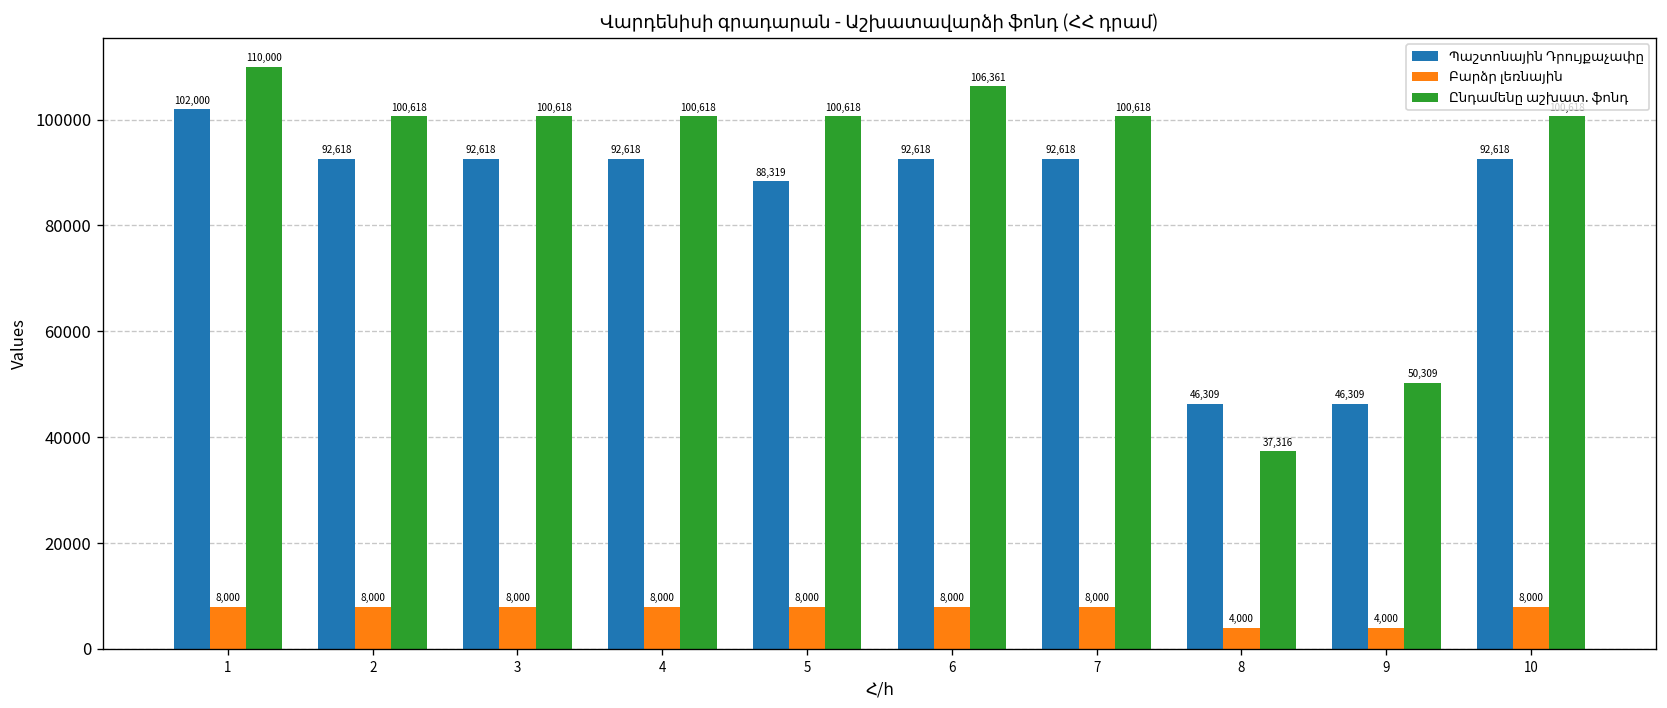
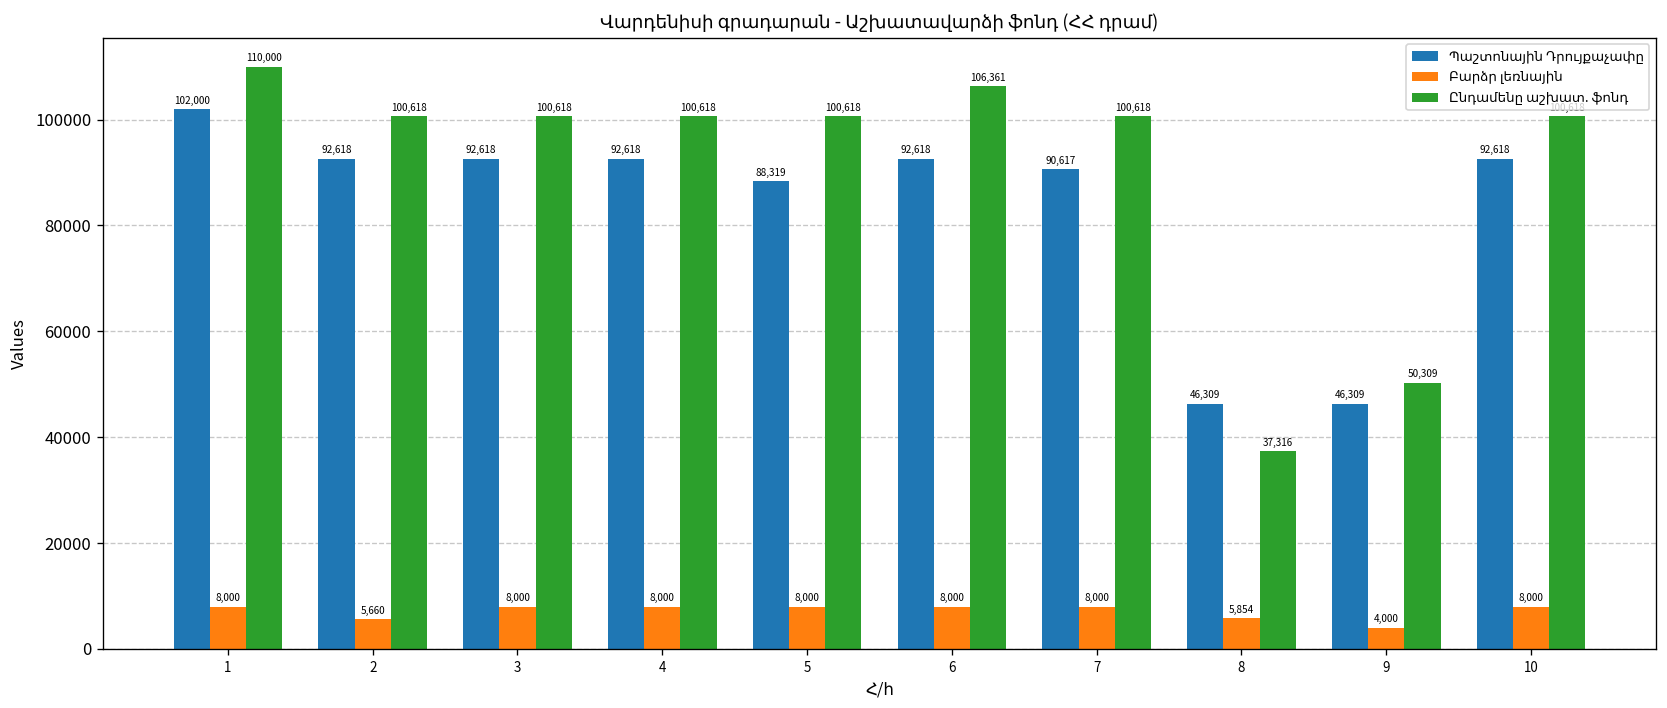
Բարձր լեռնային, 2: 8,000 -> 5,660
Պաշտոնային Դրույքաչափը, 7: 92,618 -> 90,617
Բարձր լեռնային, 8: 4,000 -> 5,854
